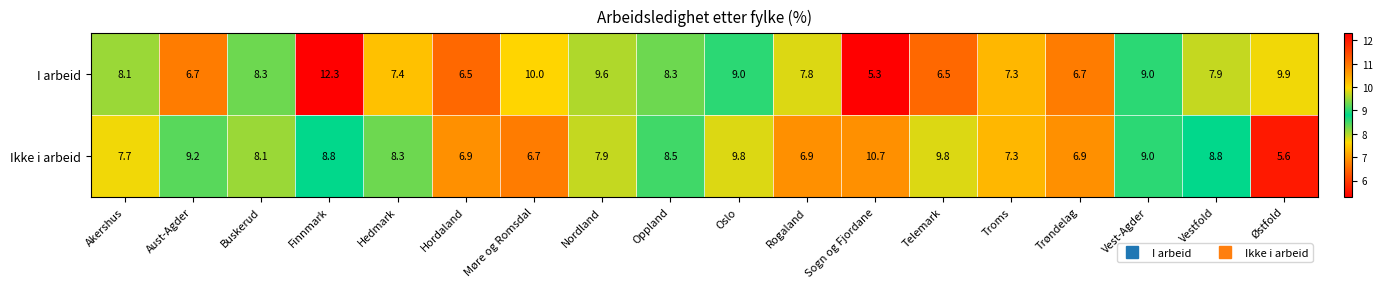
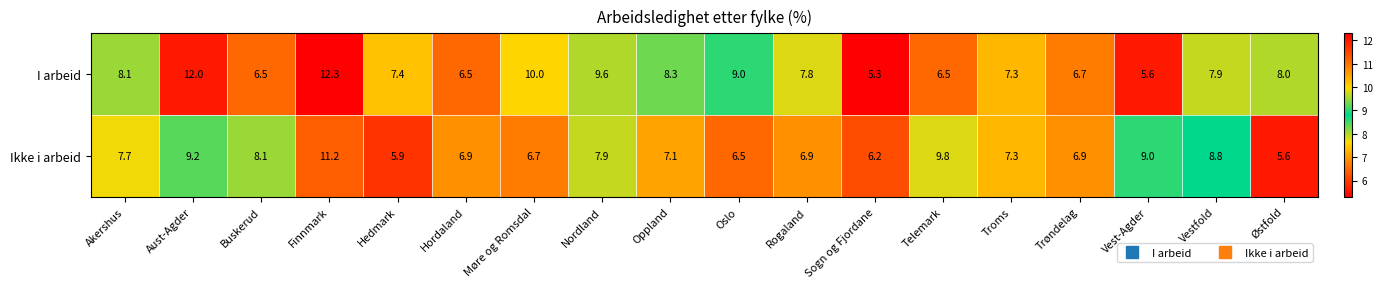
I arbeid, Aust-Agder: 6.7 -> 12.0
I arbeid, Buskerud: 8.3 -> 6.5
I arbeid, Vest-Agder: 9.0 -> 5.6
I arbeid, Østfold: 9.9 -> 8.0
Ikke i arbeid, Finnmark: 8.8 -> 11.2
Ikke i arbeid, Hedmark: 8.3 -> 5.9
Ikke i arbeid, Oppland: 8.5 -> 7.1
Ikke i arbeid, Oslo: 9.8 -> 6.5
Ikke i arbeid, Sogn og Fjordane: 10.7 -> 6.2
